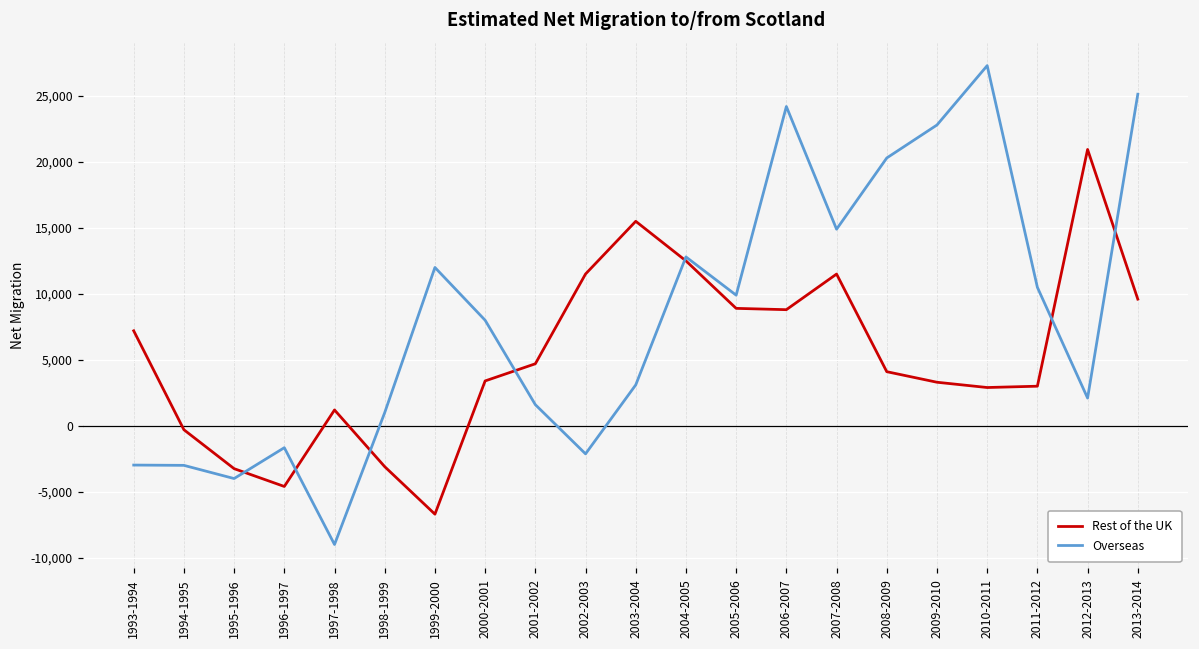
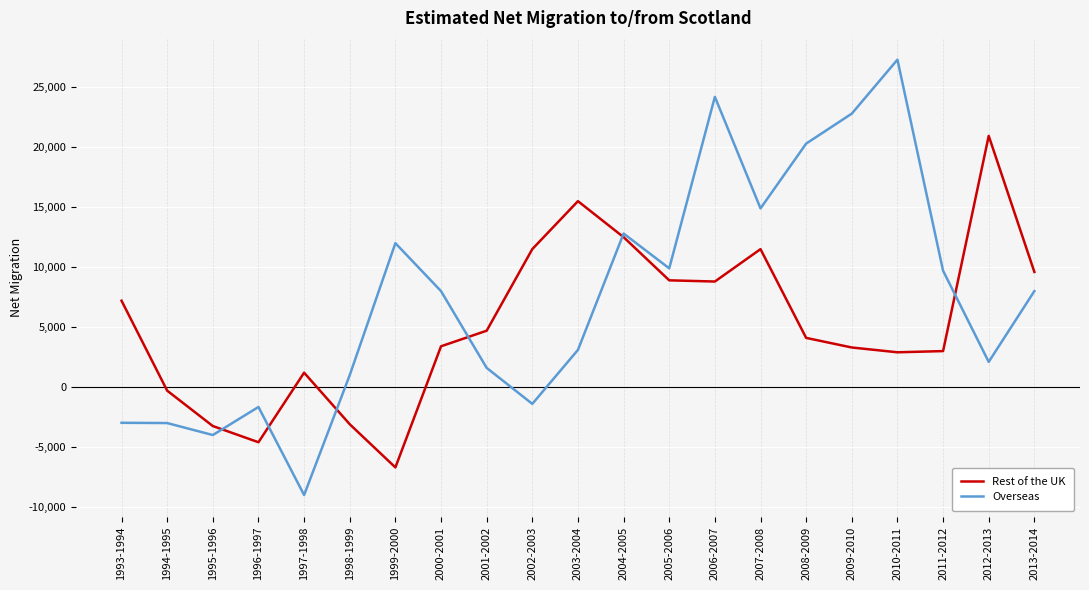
Overseas, 2002-2003: -2,100 -> -1,400
Overseas, 2011-2012: 10,500 -> 9,700
Overseas, 2013-2014: 25,100 -> 8,000
